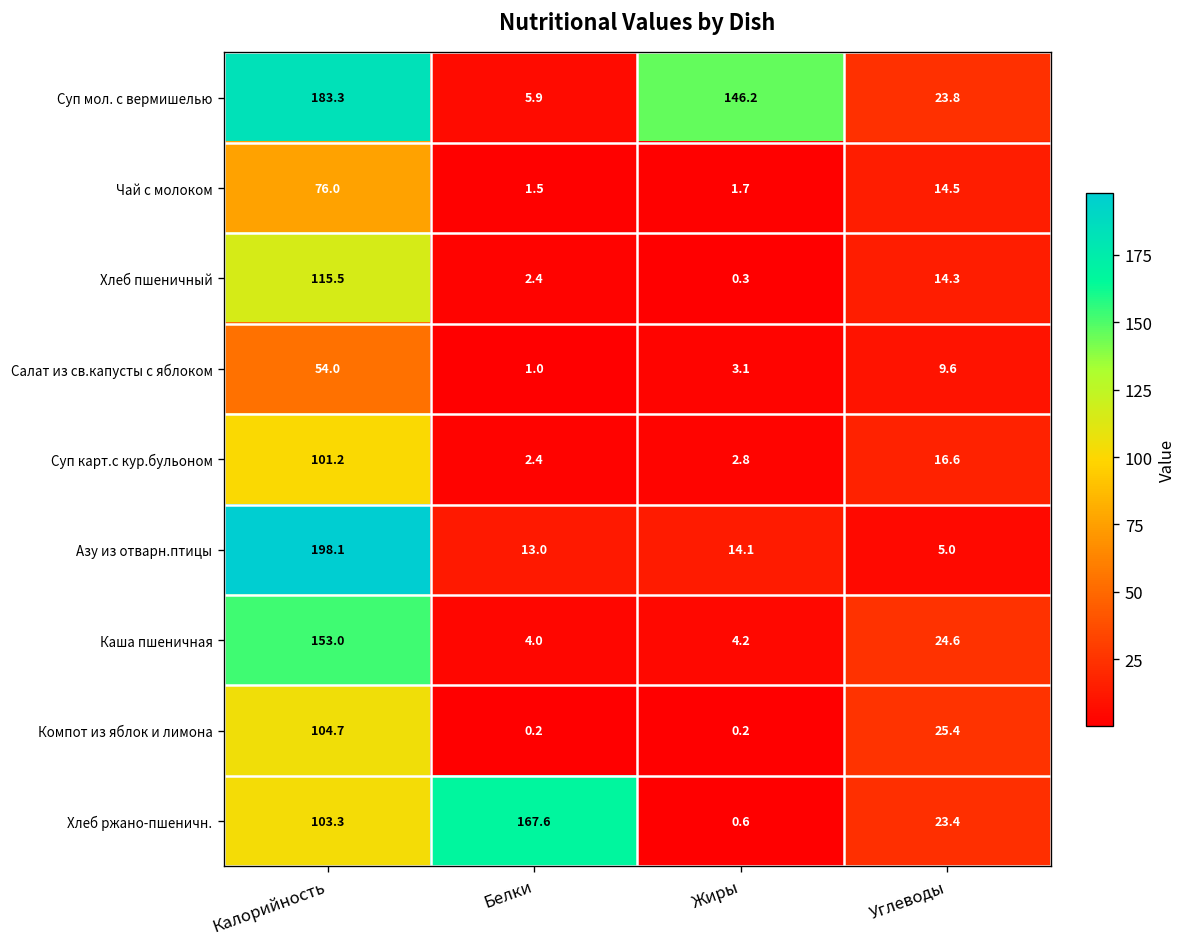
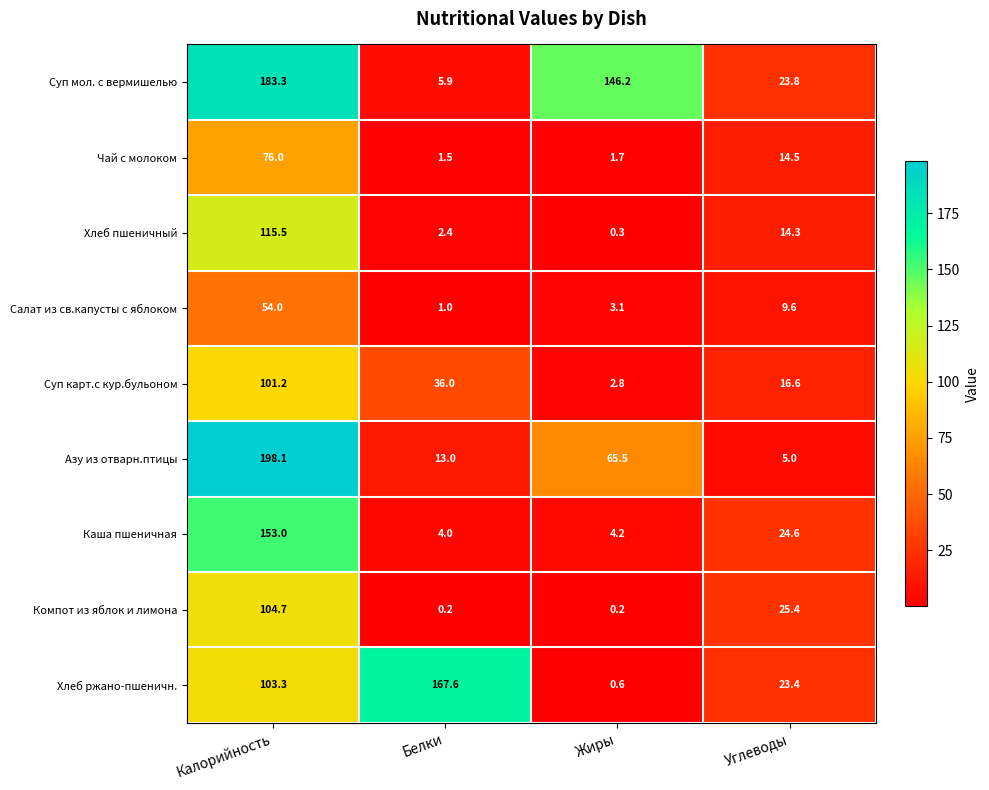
Суп карт.с кур.бульоном, Белки: 2.4 -> 36.0
Азу из отварн.птицы, Жиры: 14.1 -> 65.5
